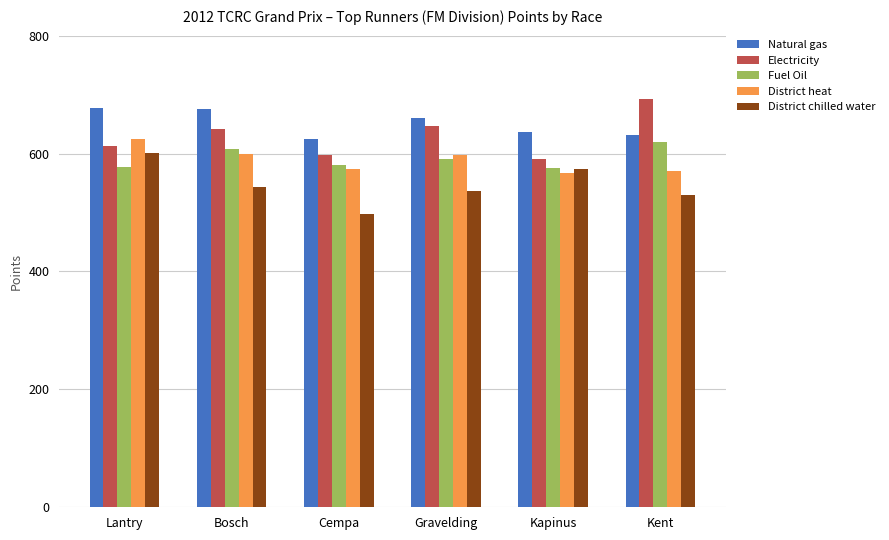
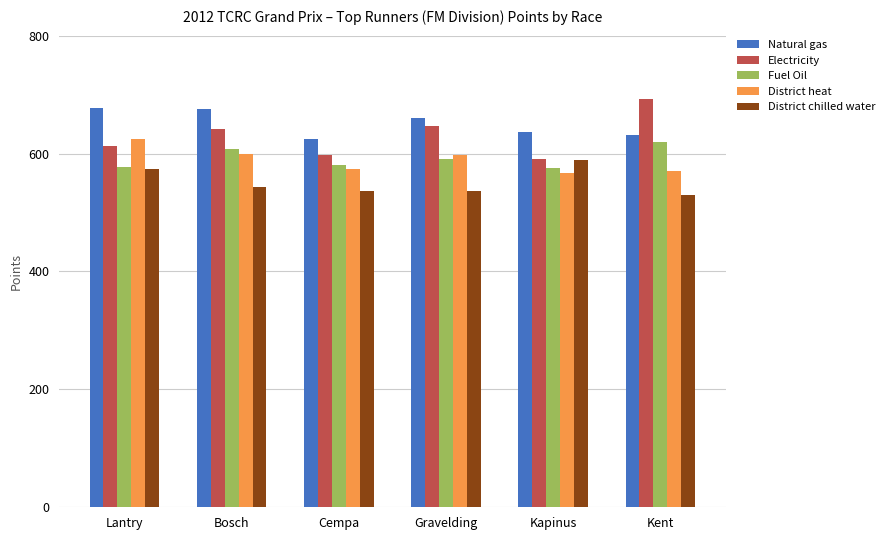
District chilled water, Lantry: 600 -> 570
District chilled water, Cempa: 500 -> 540
District chilled water, Kapinus: 570 -> 590
